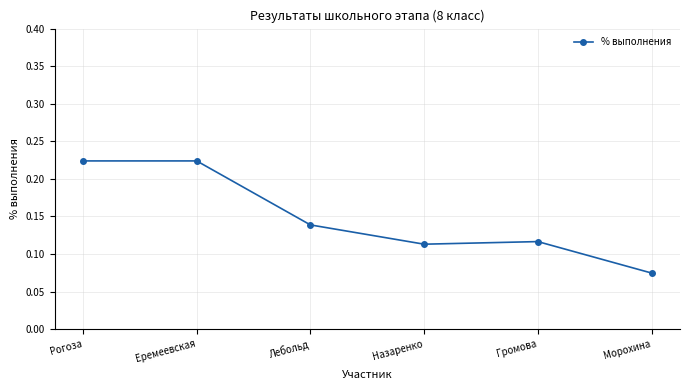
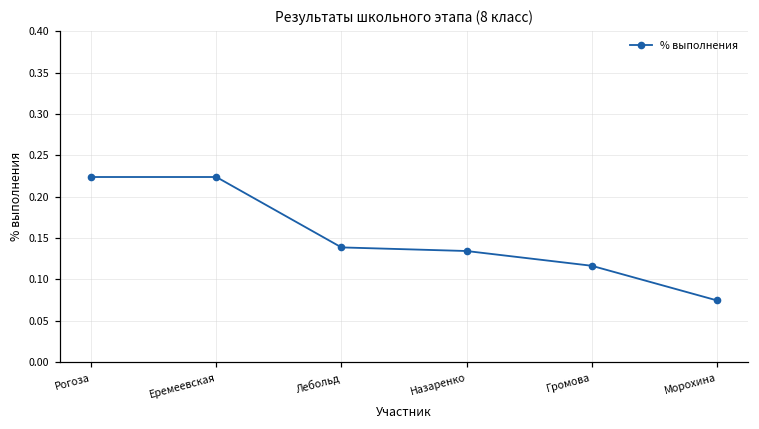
Назаренко: 0.11 -> 0.13
